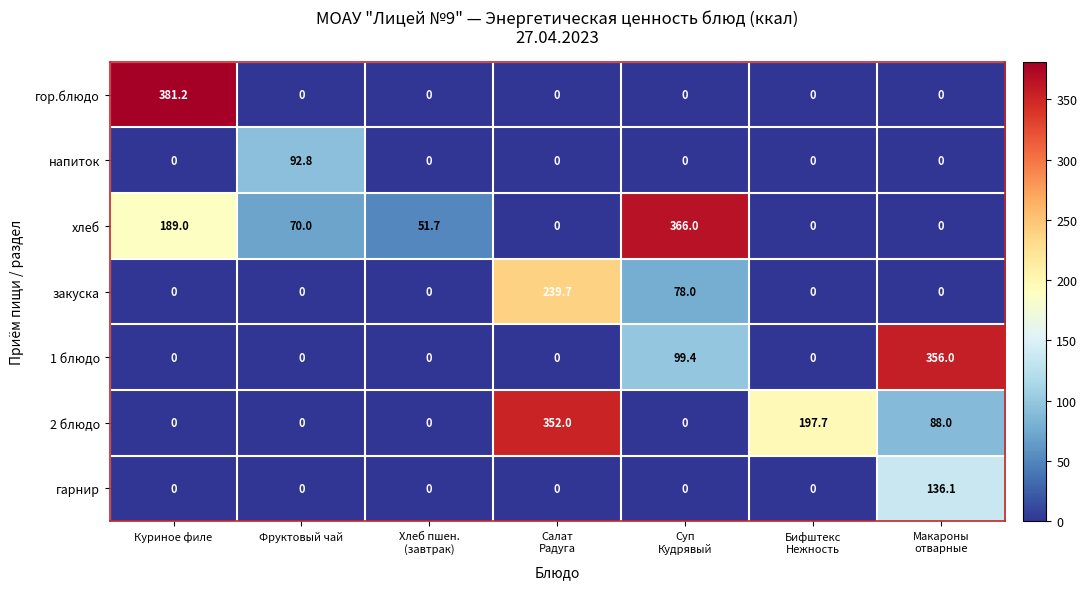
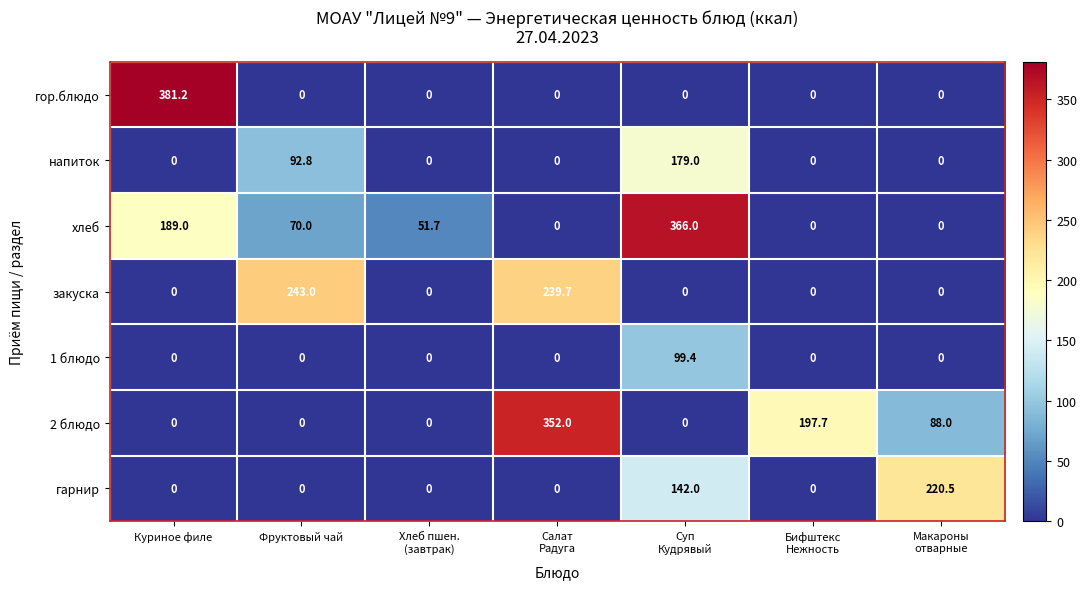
напиток, Суп Кудрявый: 0 -> 179.0
закуска, Фруктовый чай: 0 -> 243.0
закуска, Суп Кудрявый: 78.0 -> 0
1 блюдо, Макароны отварные: 356.0 -> 0
гарнир, Суп Кудрявый: 0 -> 142.0
гарнир, Макароны отварные: 136.1 -> 220.5
